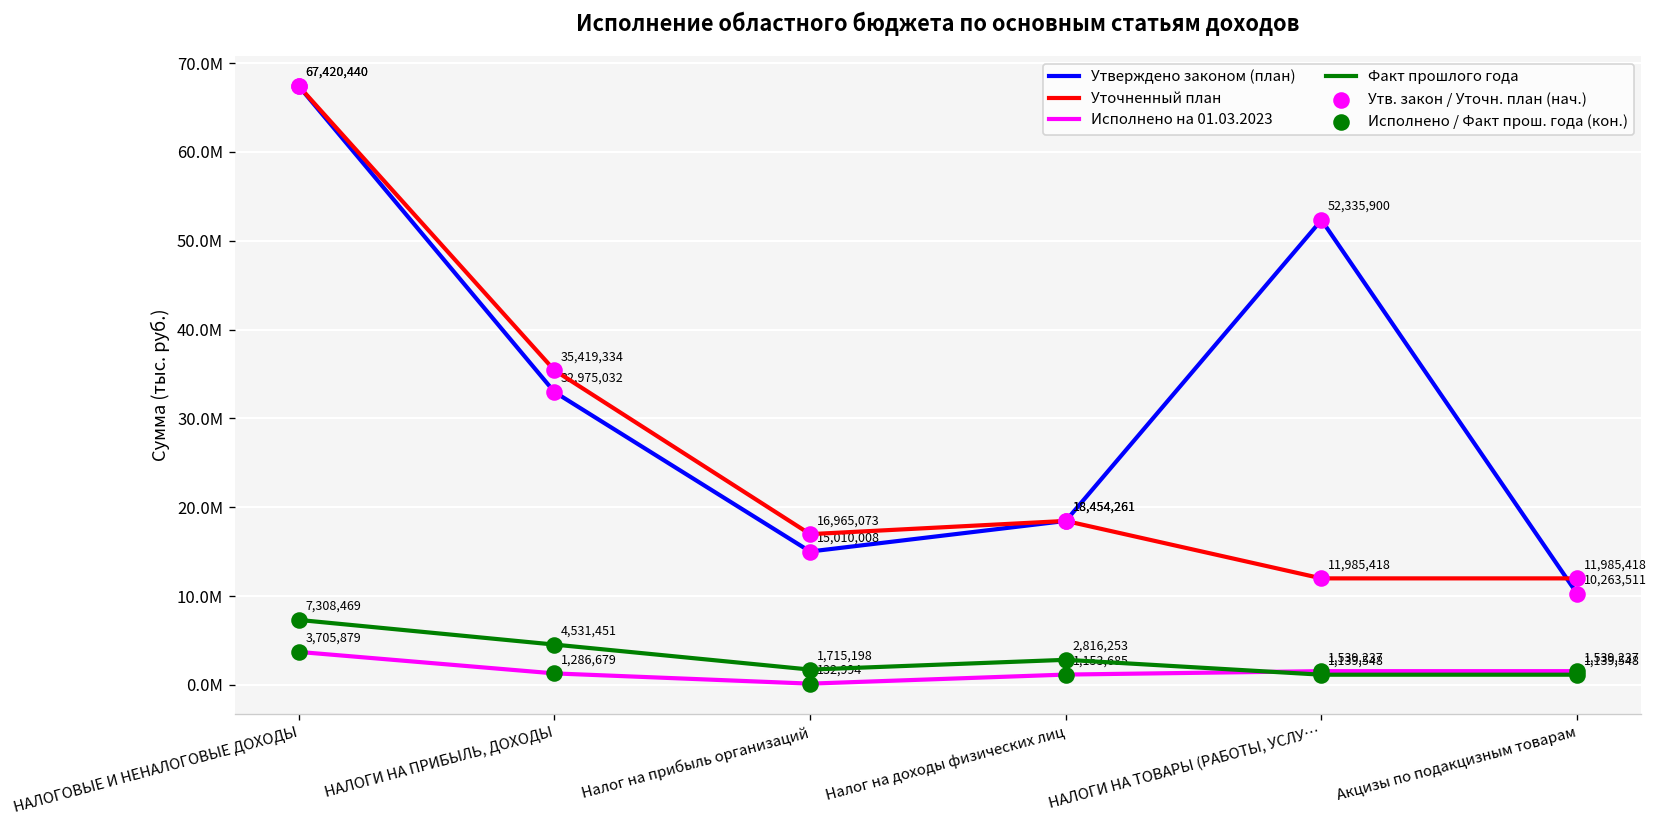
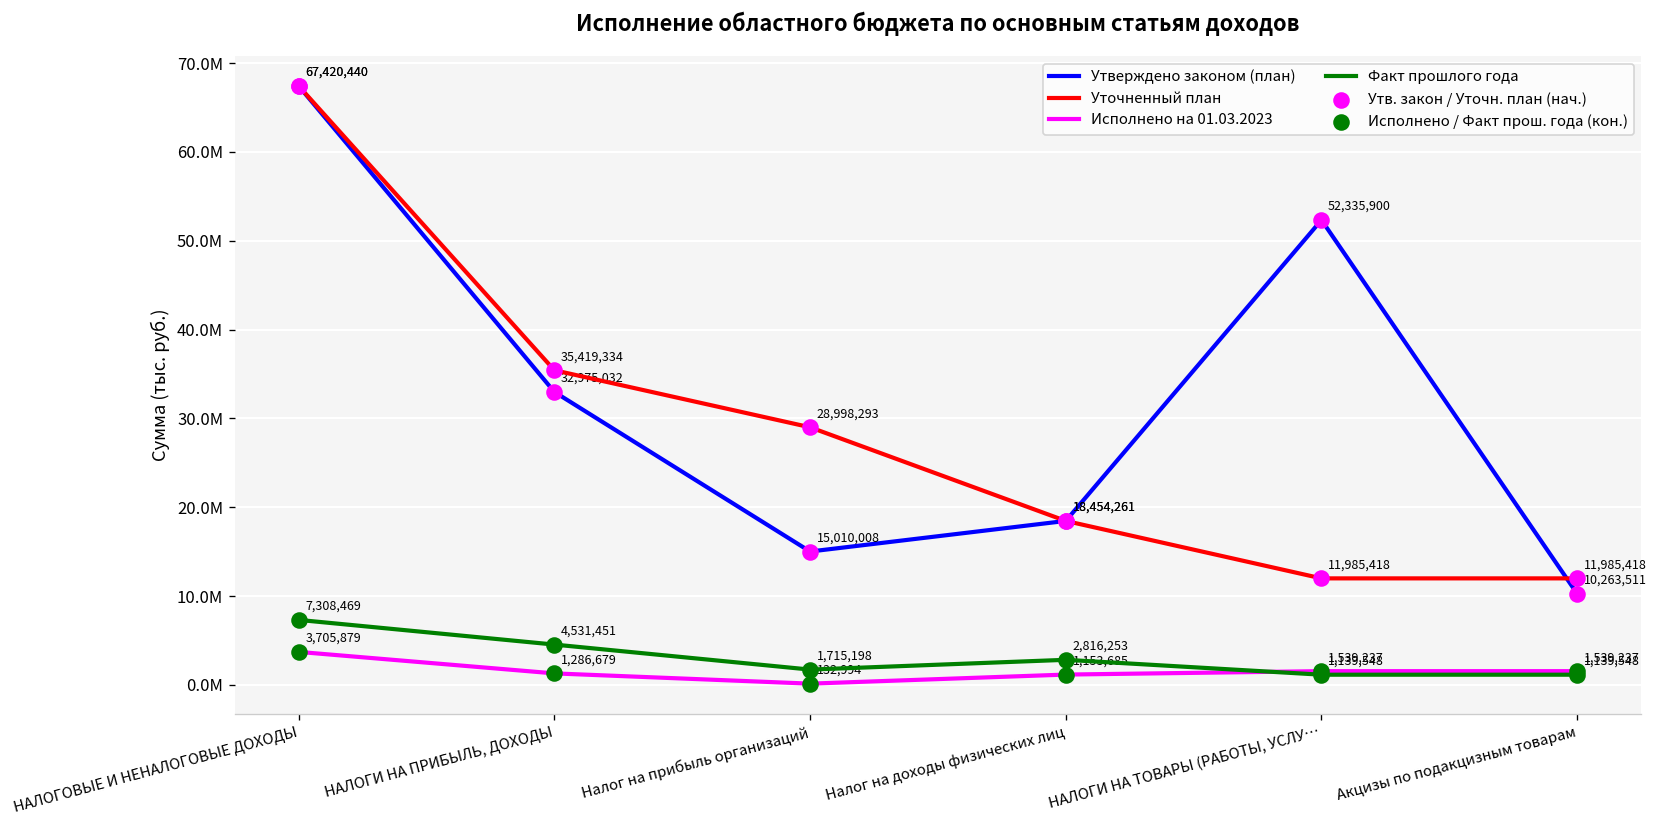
Уточненный план, Налог на прибыль организаций: 16,965,073 -> 28,998,293
